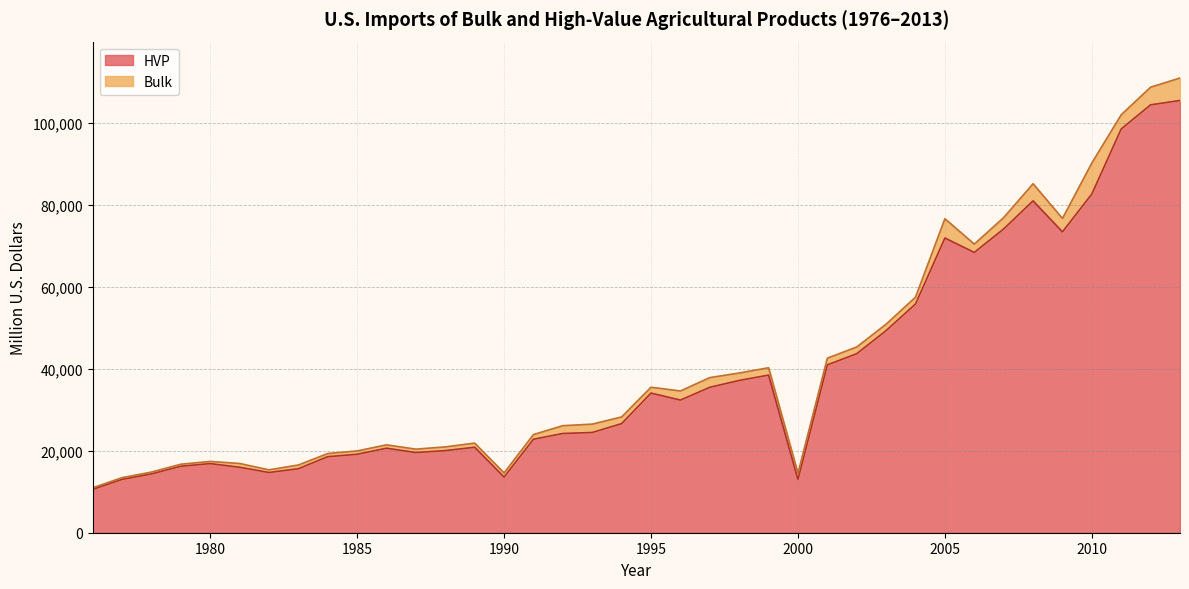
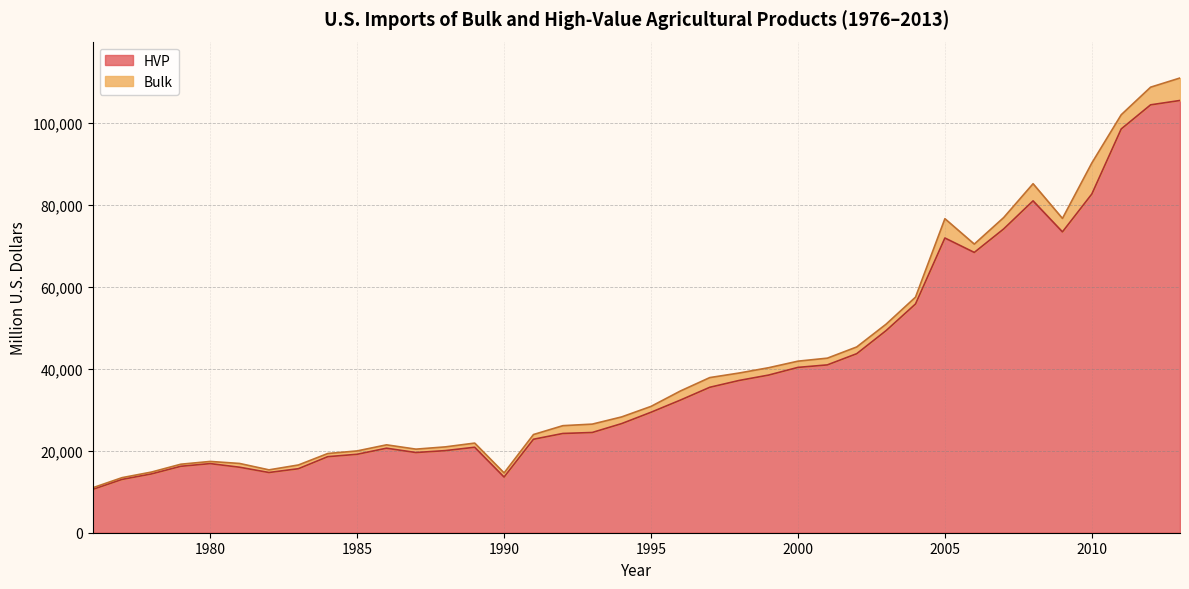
HVP, 1995: 34,000 -> 29,000
HVP, 2000: 13,000 -> 40,000
